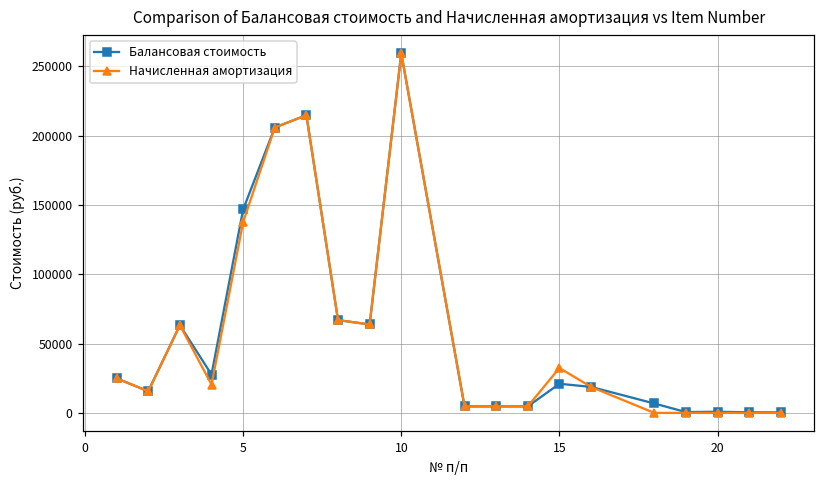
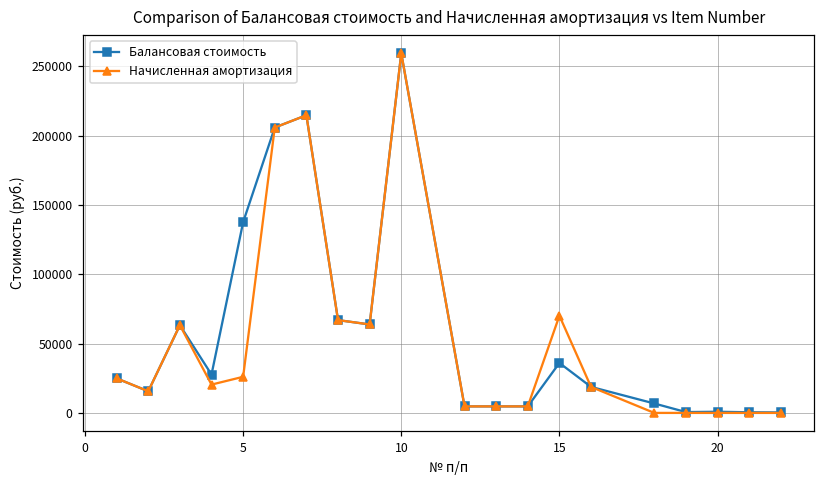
Балансовая стоимость, 5: 147000 -> 138000
Начисленная амортизация, 5: 138000 -> 26000
Балансовая стоимость, 15: 21000 -> 36000
Начисленная амортизация, 15: 32000 -> 70000
